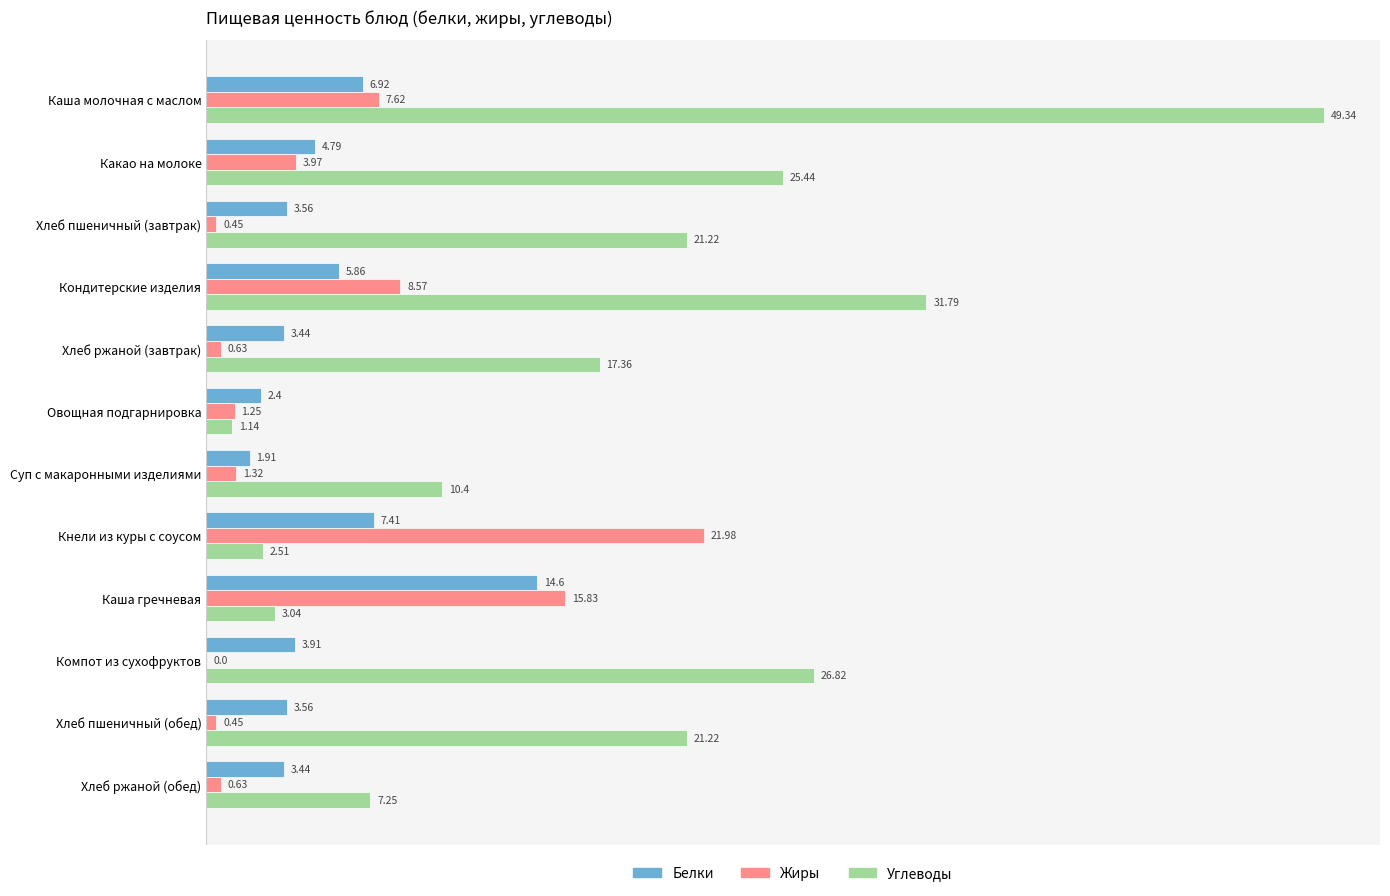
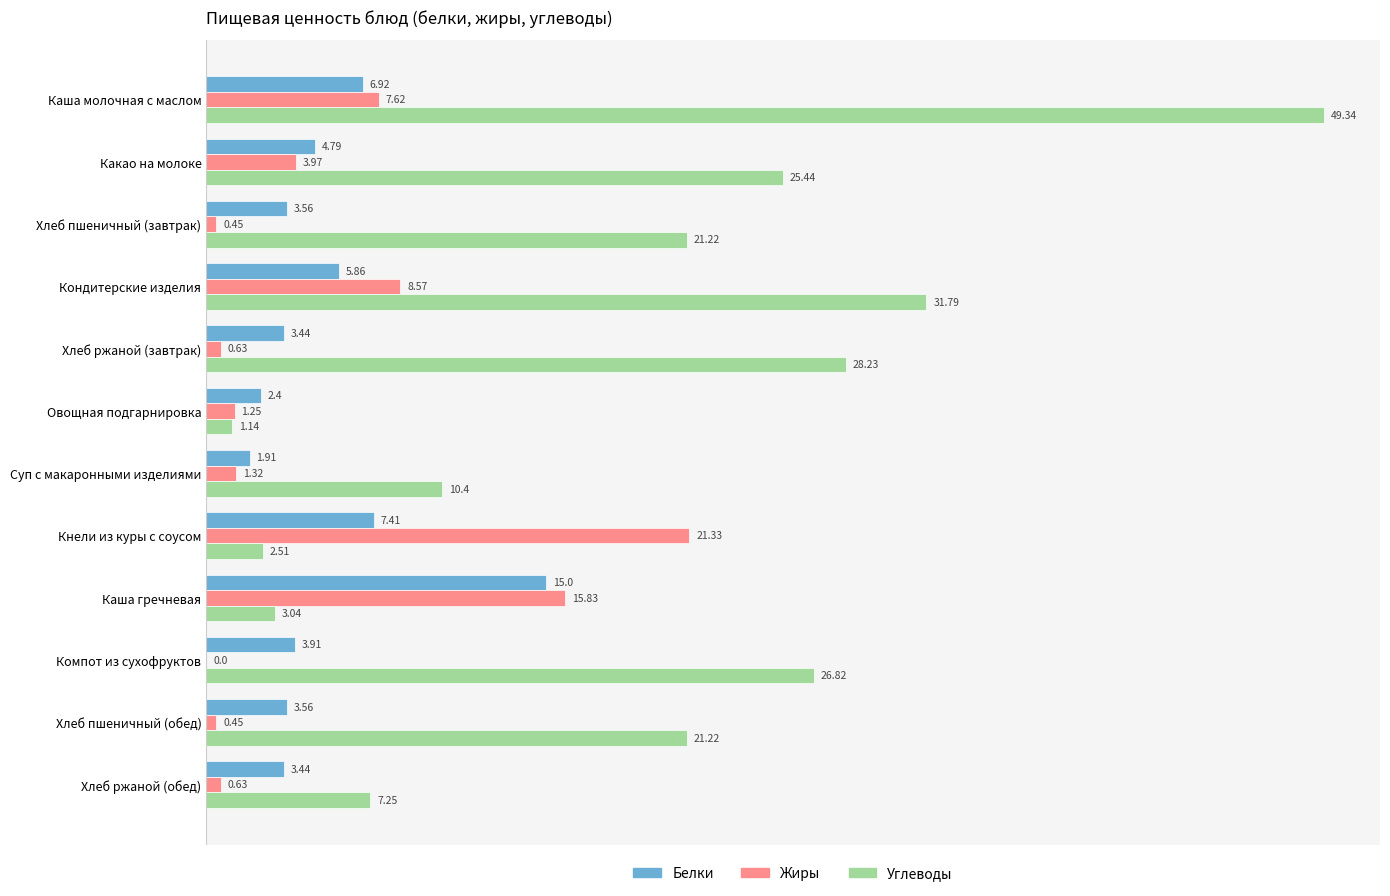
Углеводы, Хлеб ржаной (завтрак): 17.36 -> 28.23
Жиры, Кнели из куры с соусом: 21.98 -> 21.33
Белки, Каша гречневая: 14.6 -> 15.0
